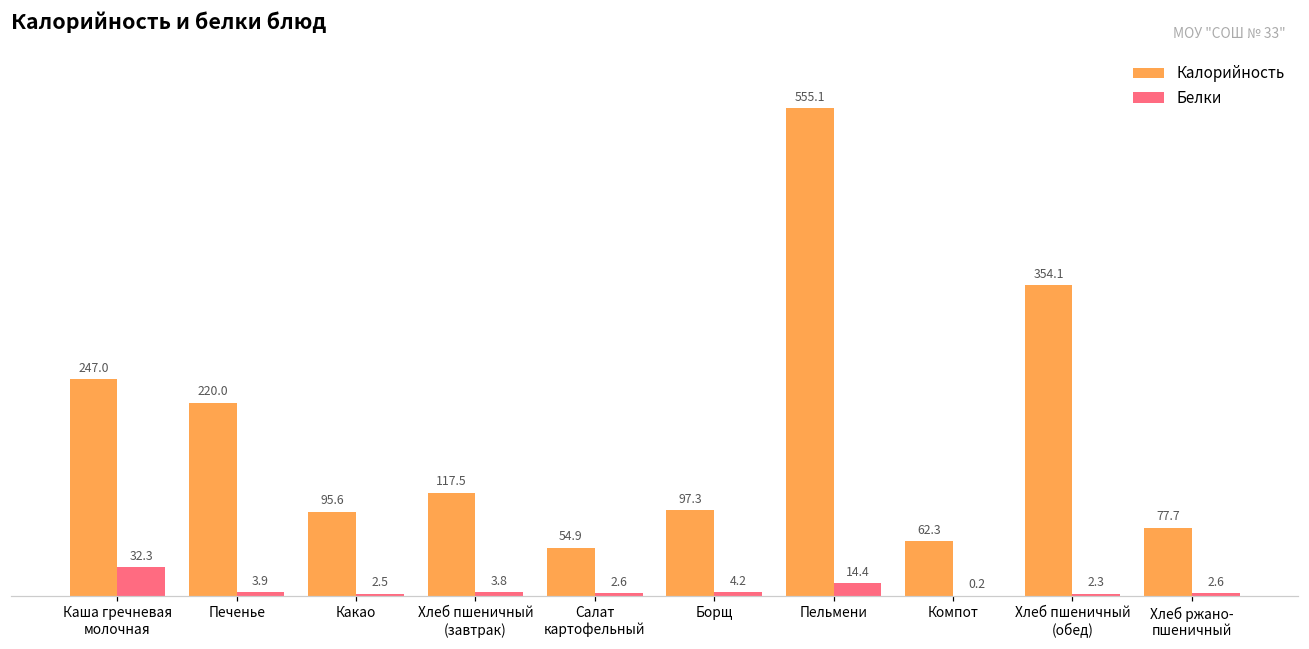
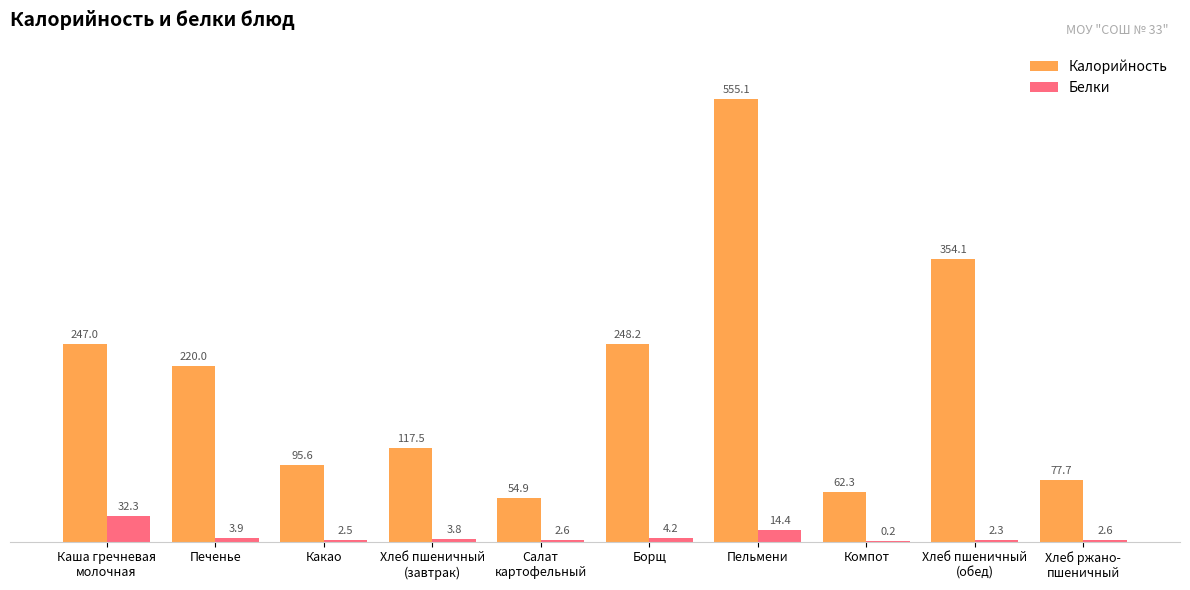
Калорийность, Борщ: 97.3 -> 248.2
